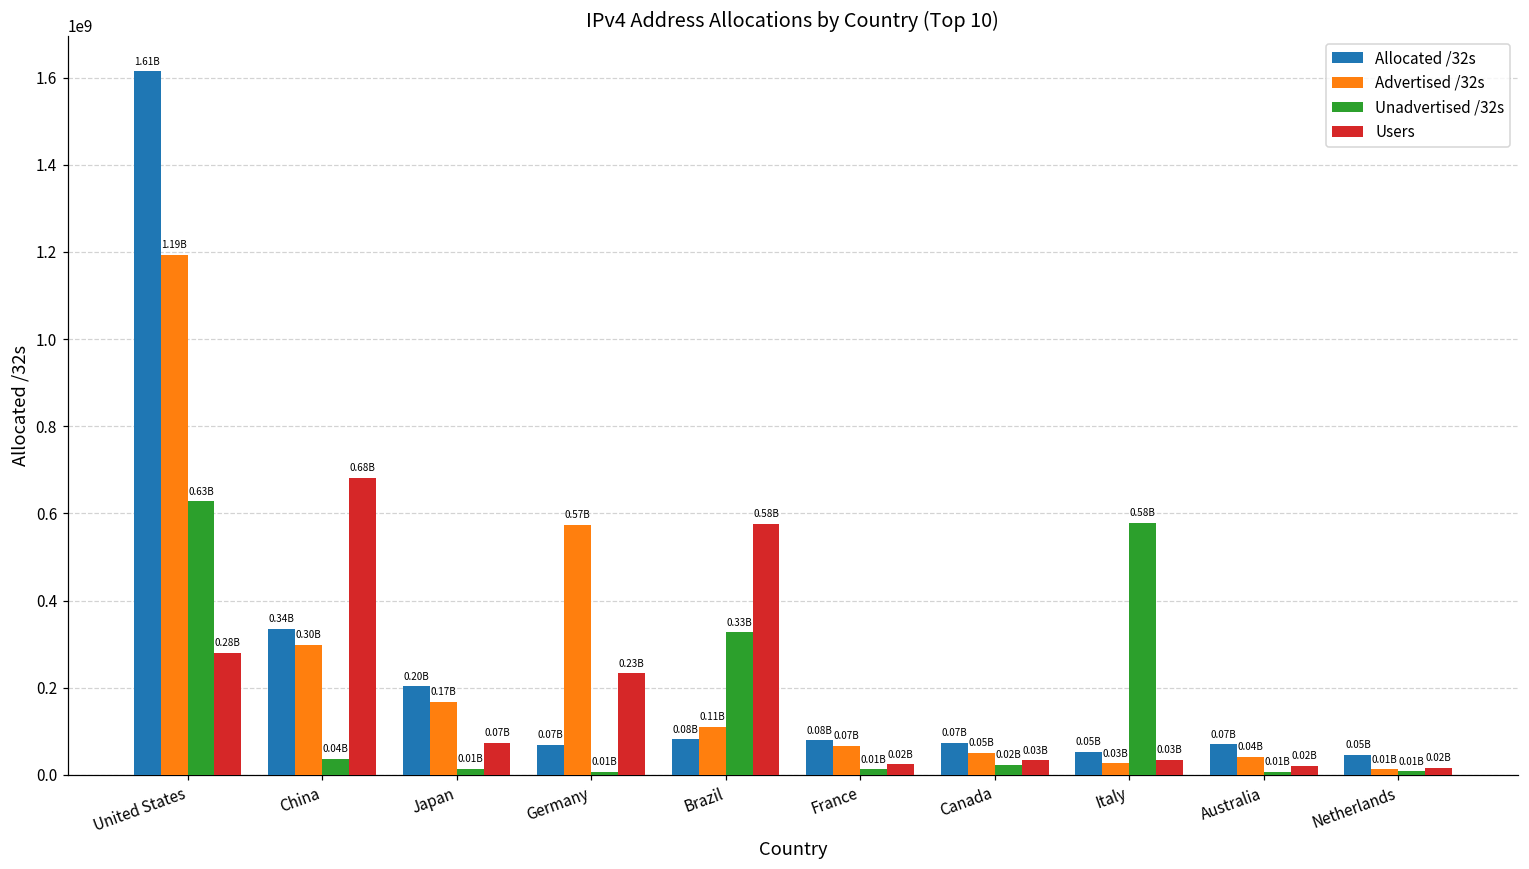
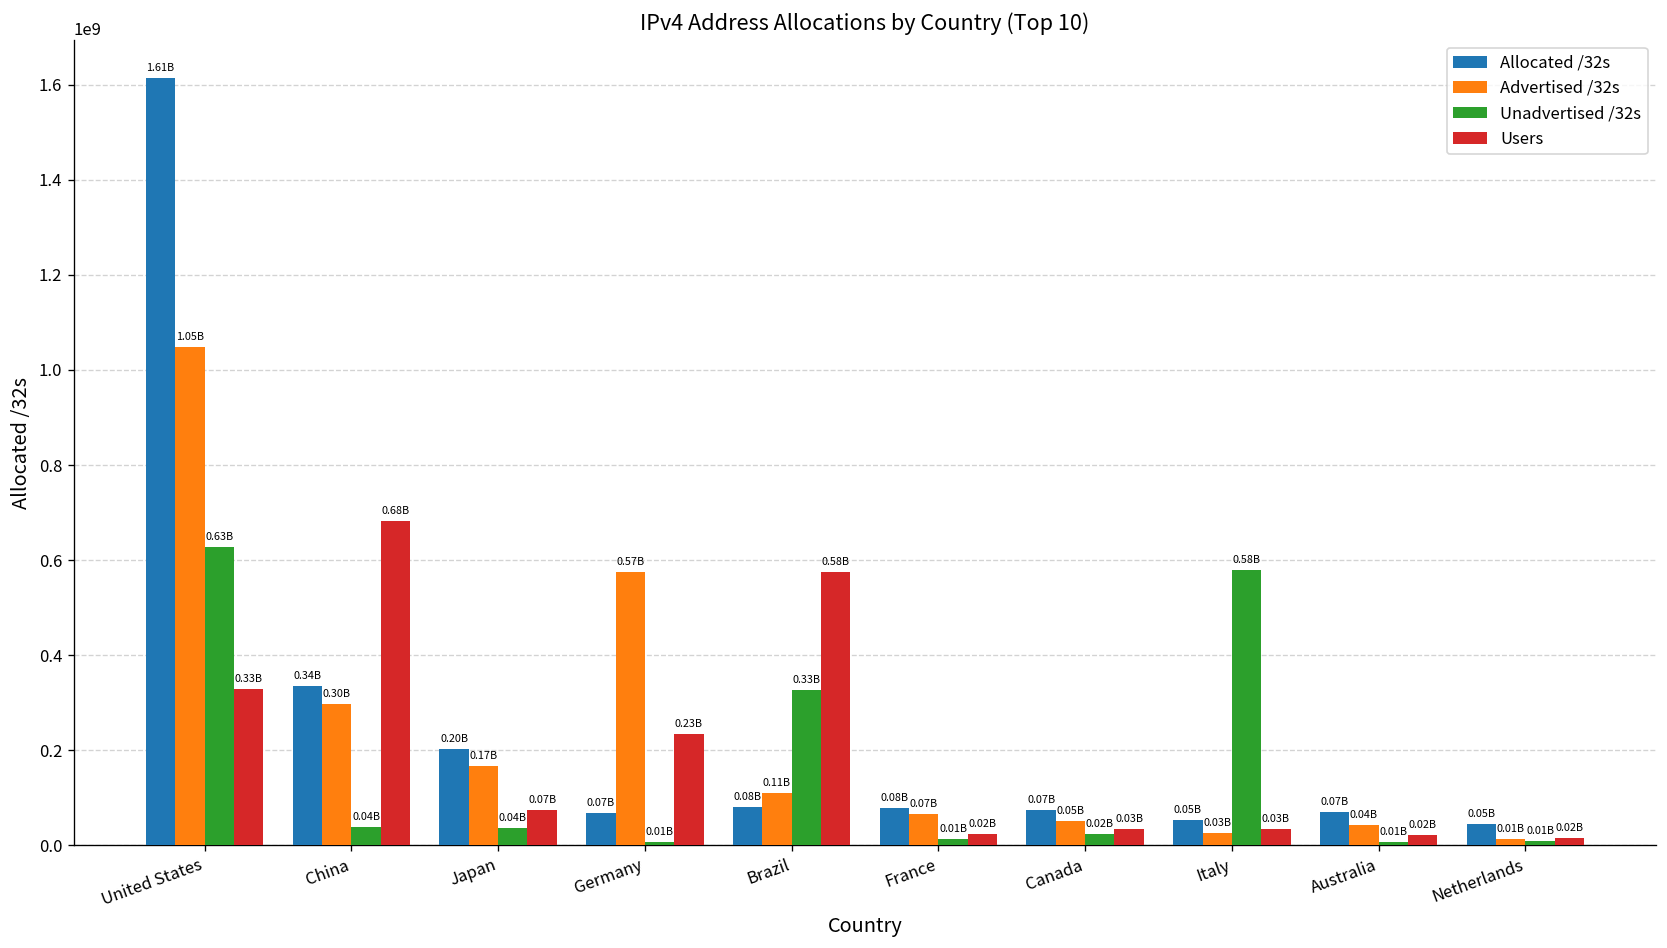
Advertised /32s, United States: 1.19B -> 1.05B
Users, United States: 0.28B -> 0.33B
Unadvertised /32s, Japan: 0.01B -> 0.04B
